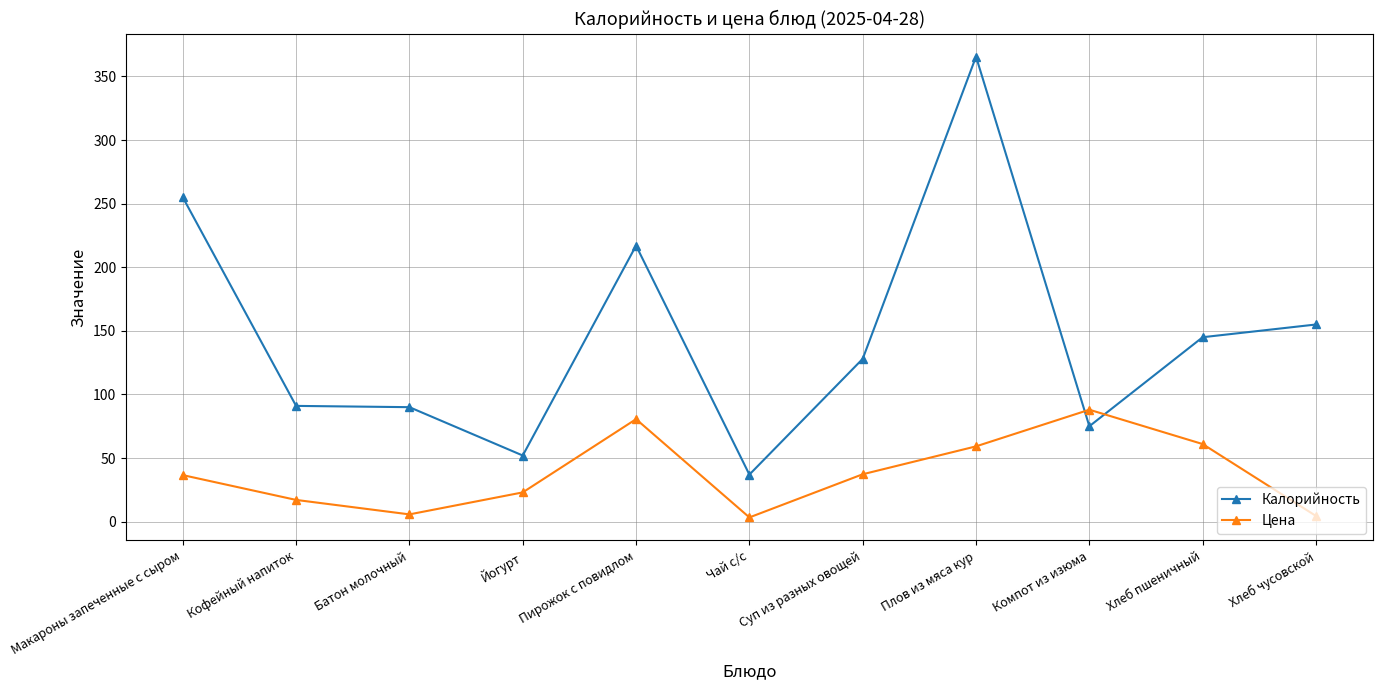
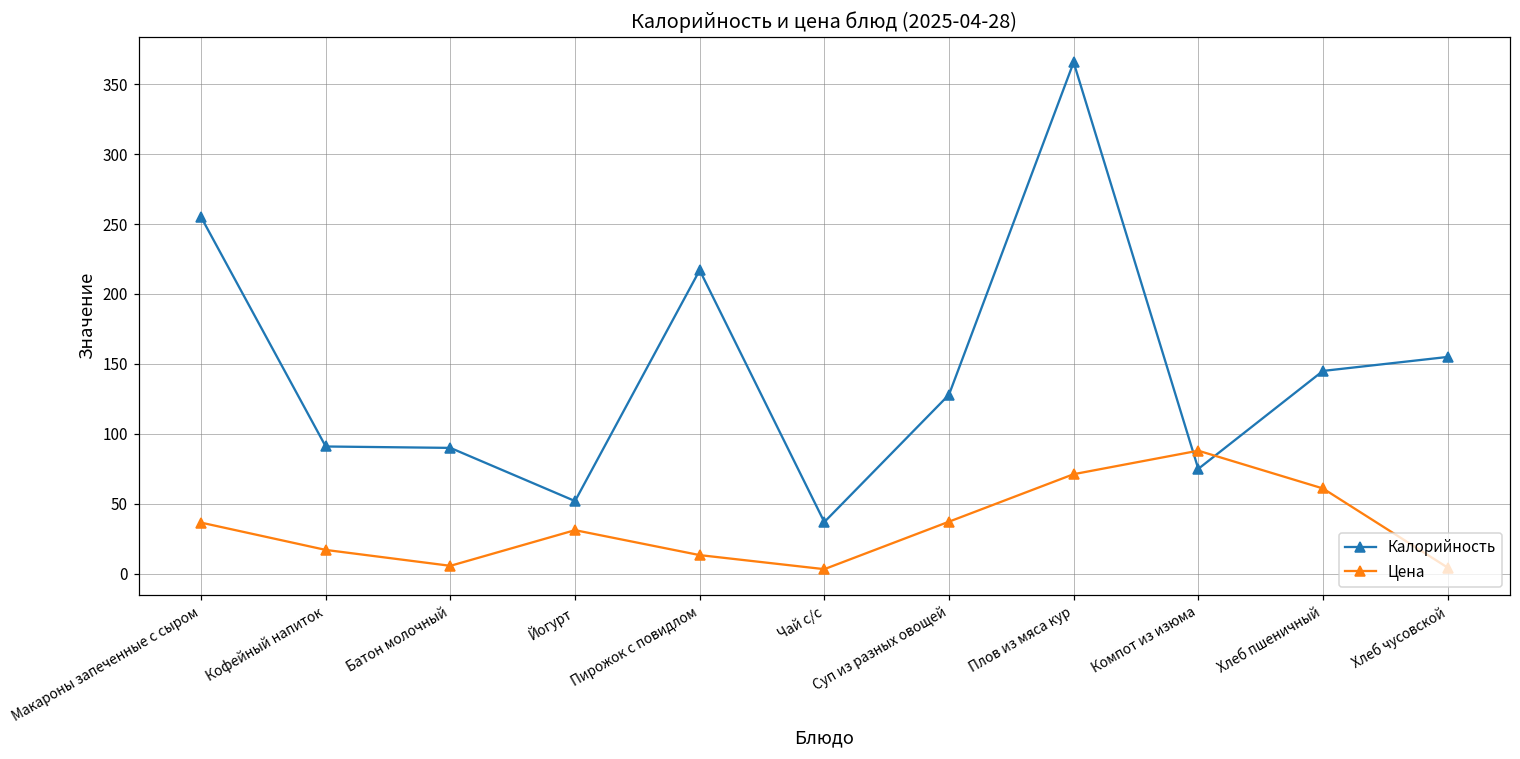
Цена, Йогурт: 23 -> 31
Цена, Пирожок с повидлом: 81 -> 13
Цена, Плов из мяса кур: 59 -> 71
